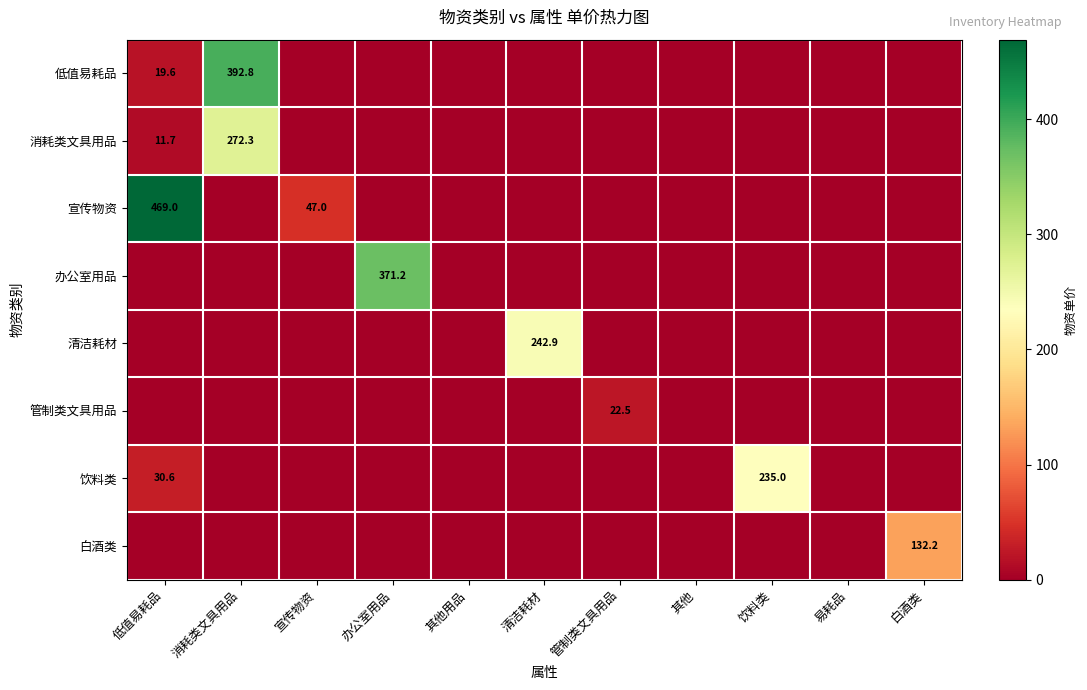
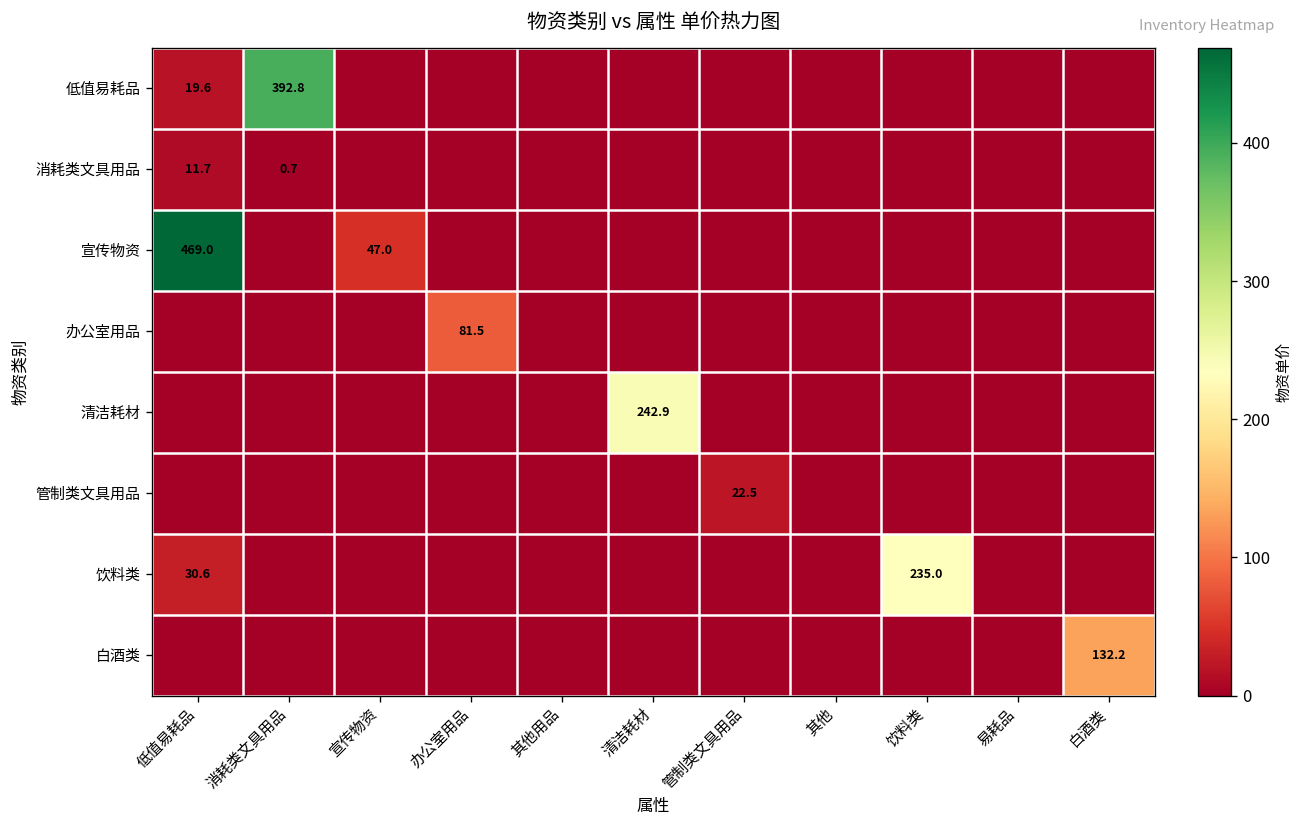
消耗类文具用品, 消耗类文具用品: 272.3 -> 0.7
办公室用品, 办公室用品: 371.2 -> 81.5
